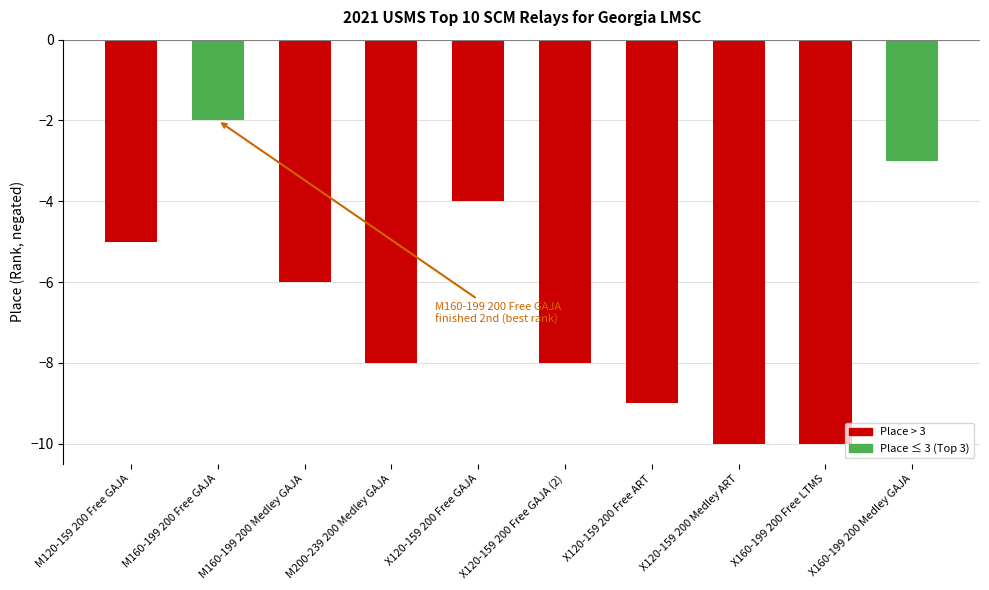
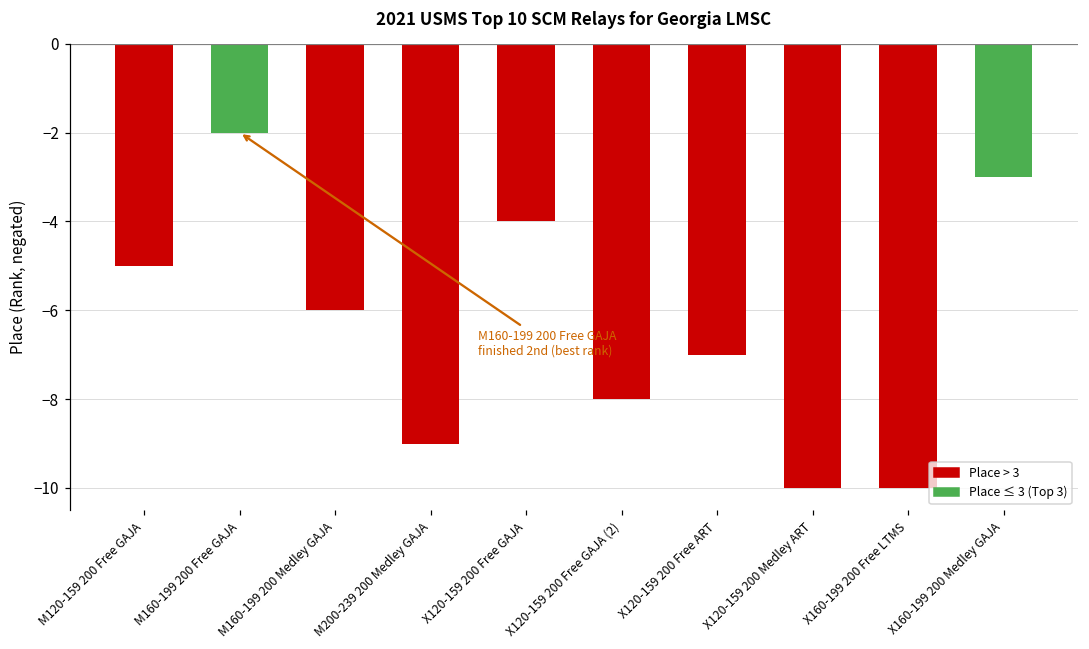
M200-239 200 Medley GAJA: -8.0 -> -9.0
X120-159 200 Free ART: -9.0 -> -7.0
